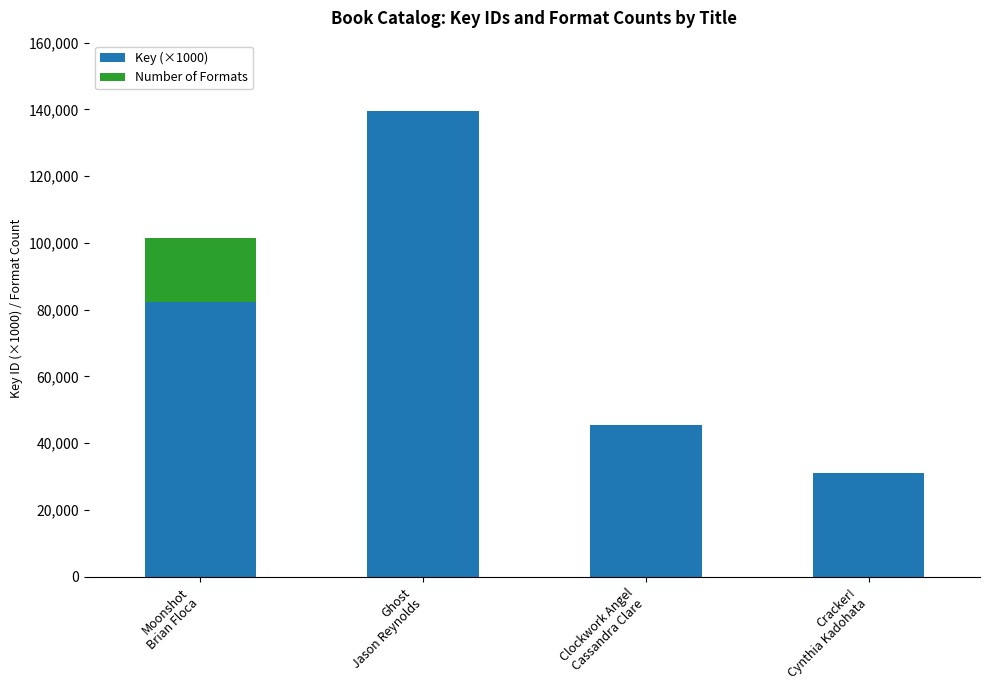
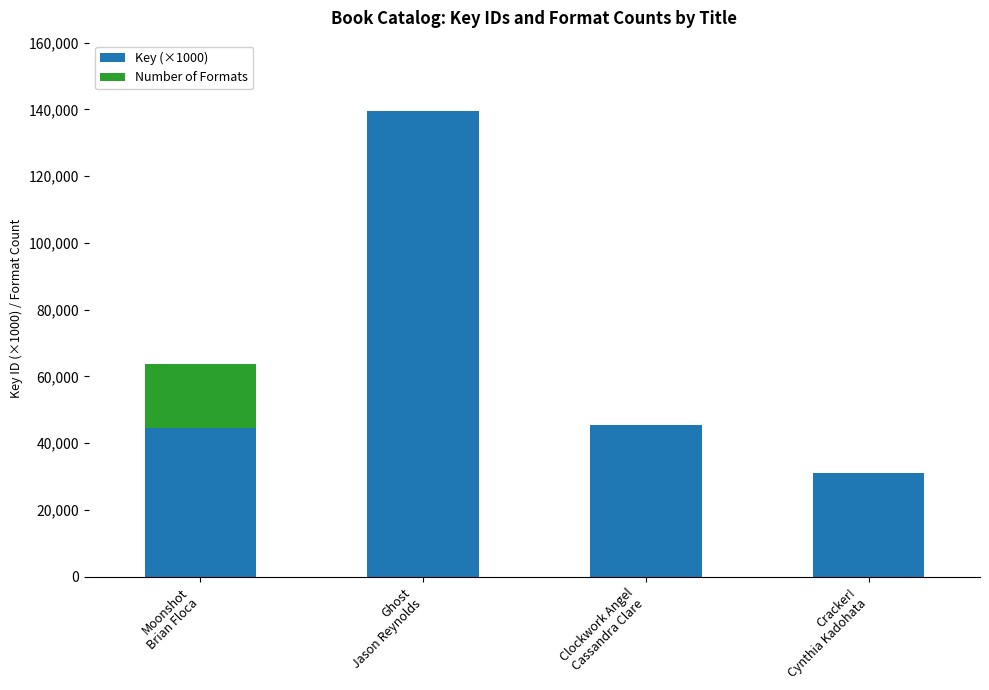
Key (×1000), Moonshot Brian Floca: 82,000 -> 45,000
